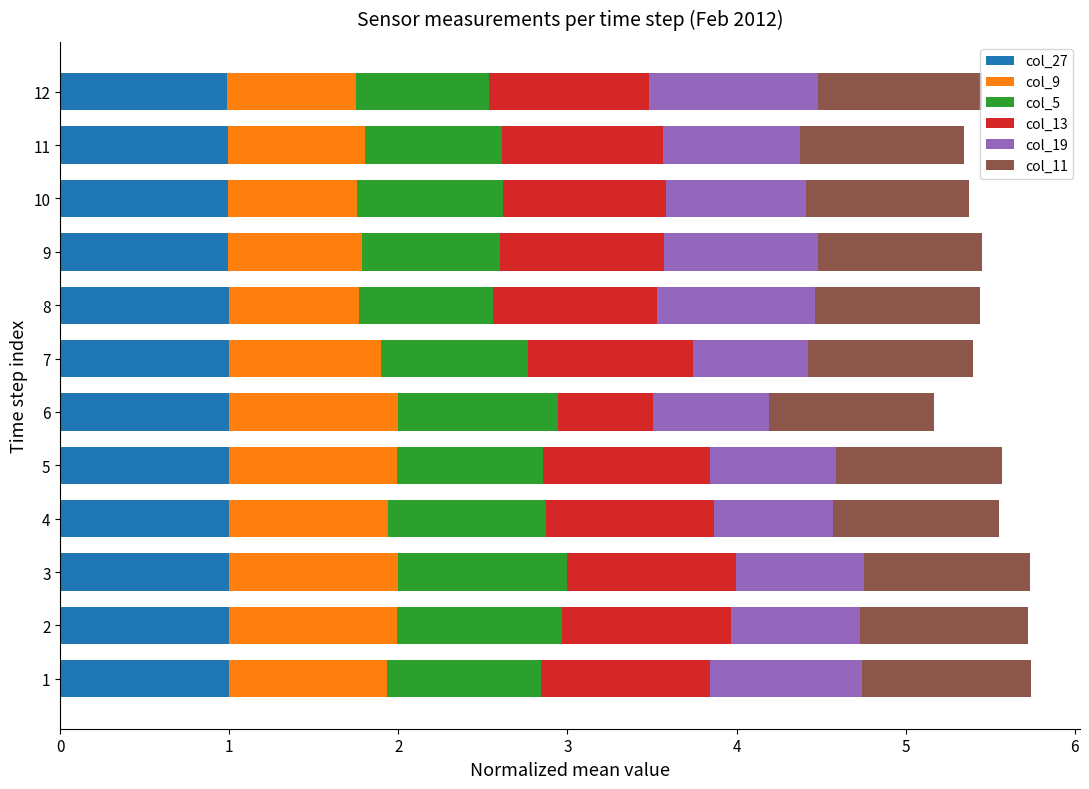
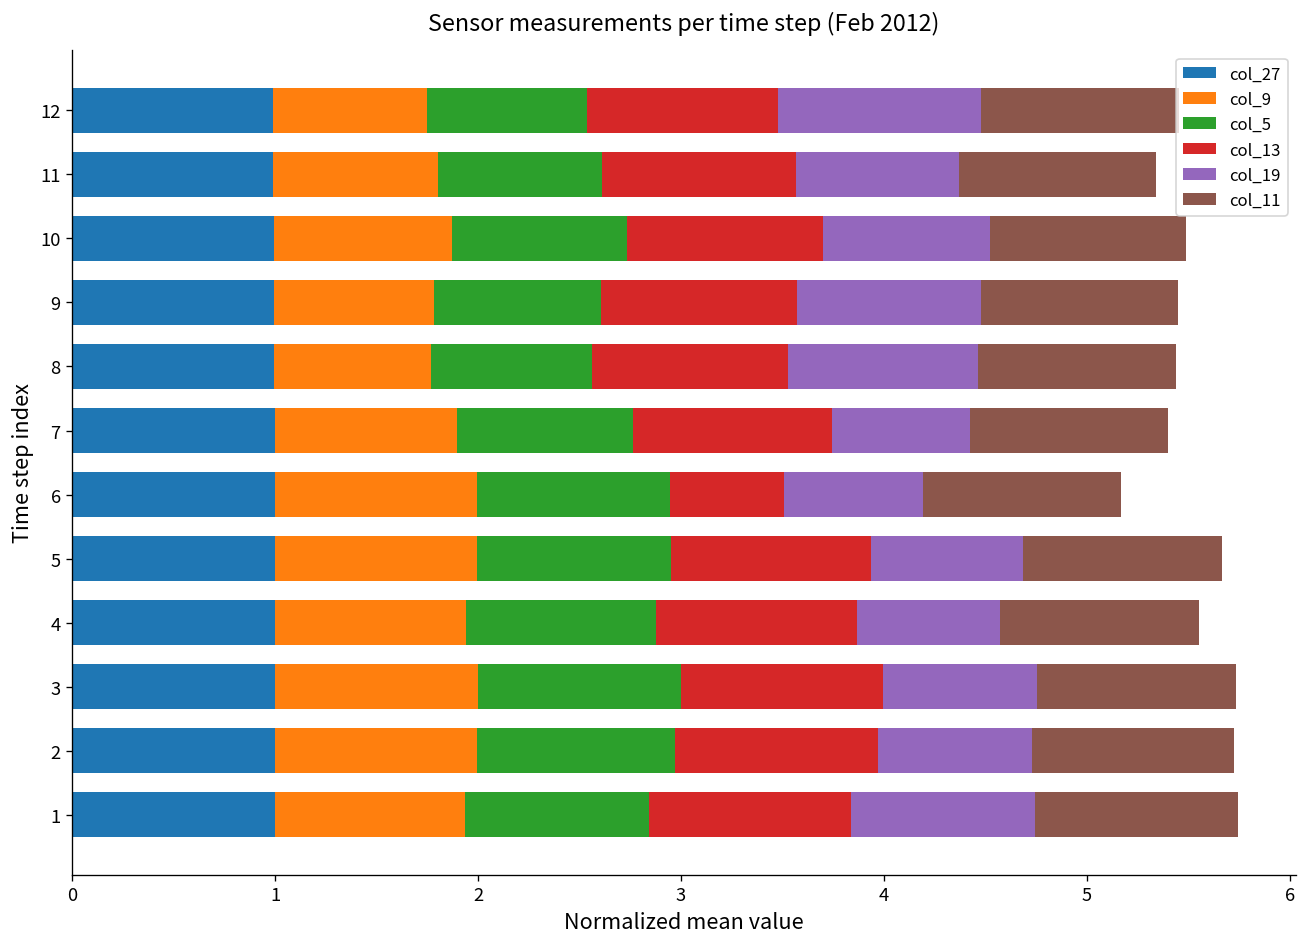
col_9, 10: 0.77 -> 0.88
col_5, 5: 0.86 -> 0.95
